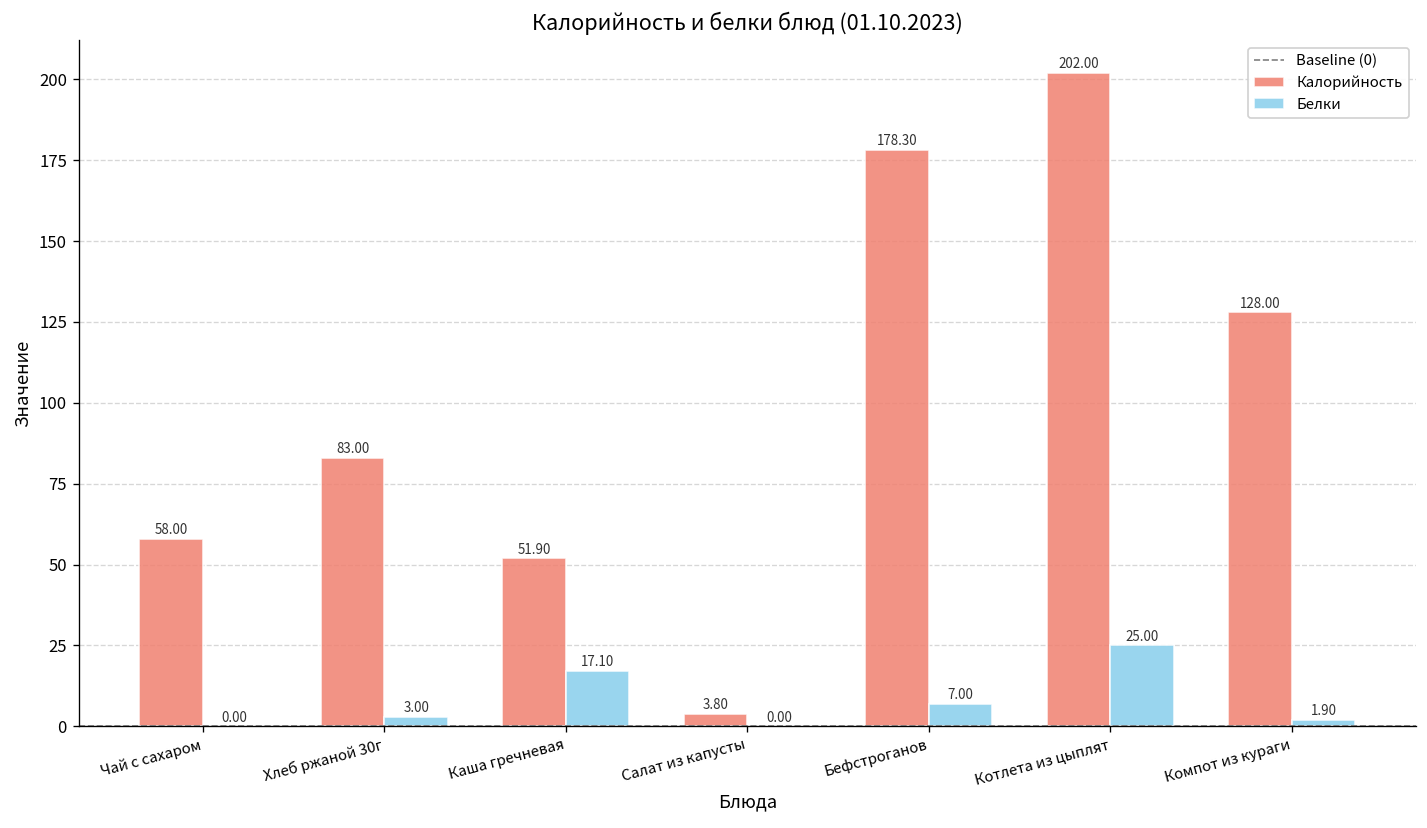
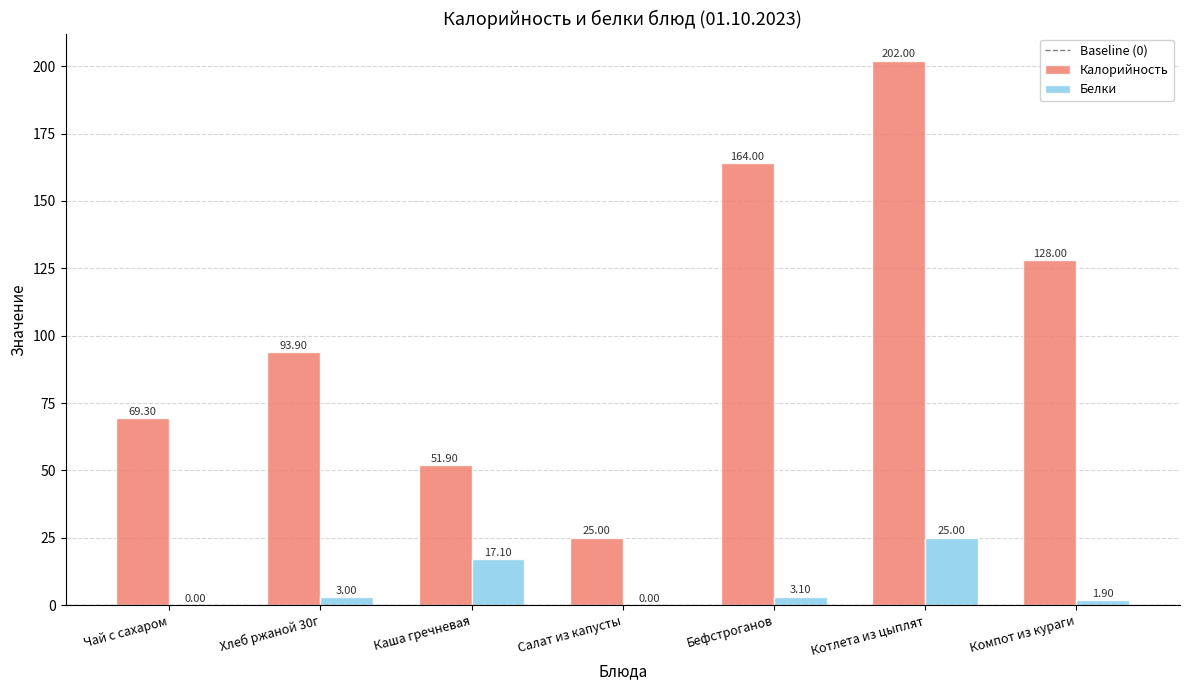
Калорийность, Чай с сахаром: 58.00 -> 69.30
Калорийность, Хлеб ржаной 30г: 83.00 -> 93.90
Калорийность, Салат из капусты: 3.80 -> 25.00
Калорийность, Бефстроганов: 178.30 -> 164.00
Белки, Бефстроганов: 7.00 -> 3.10
